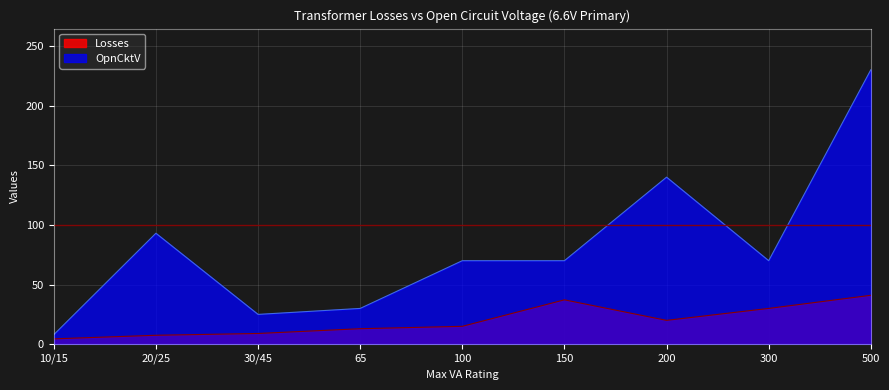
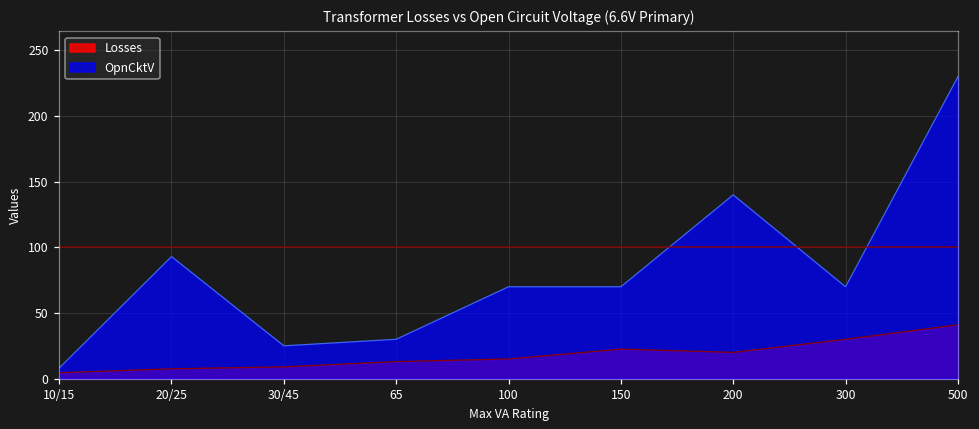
Losses, 150: 37 -> 23
